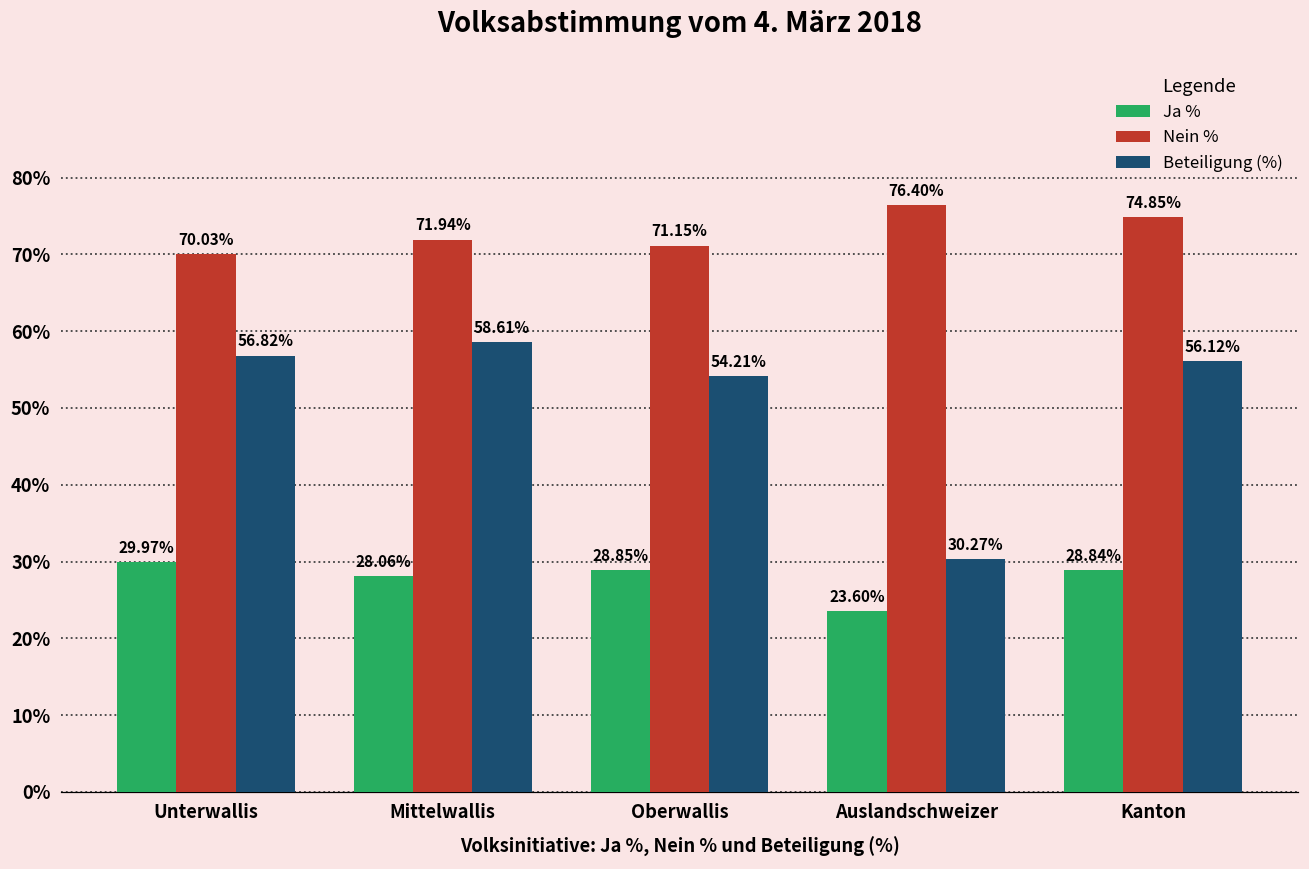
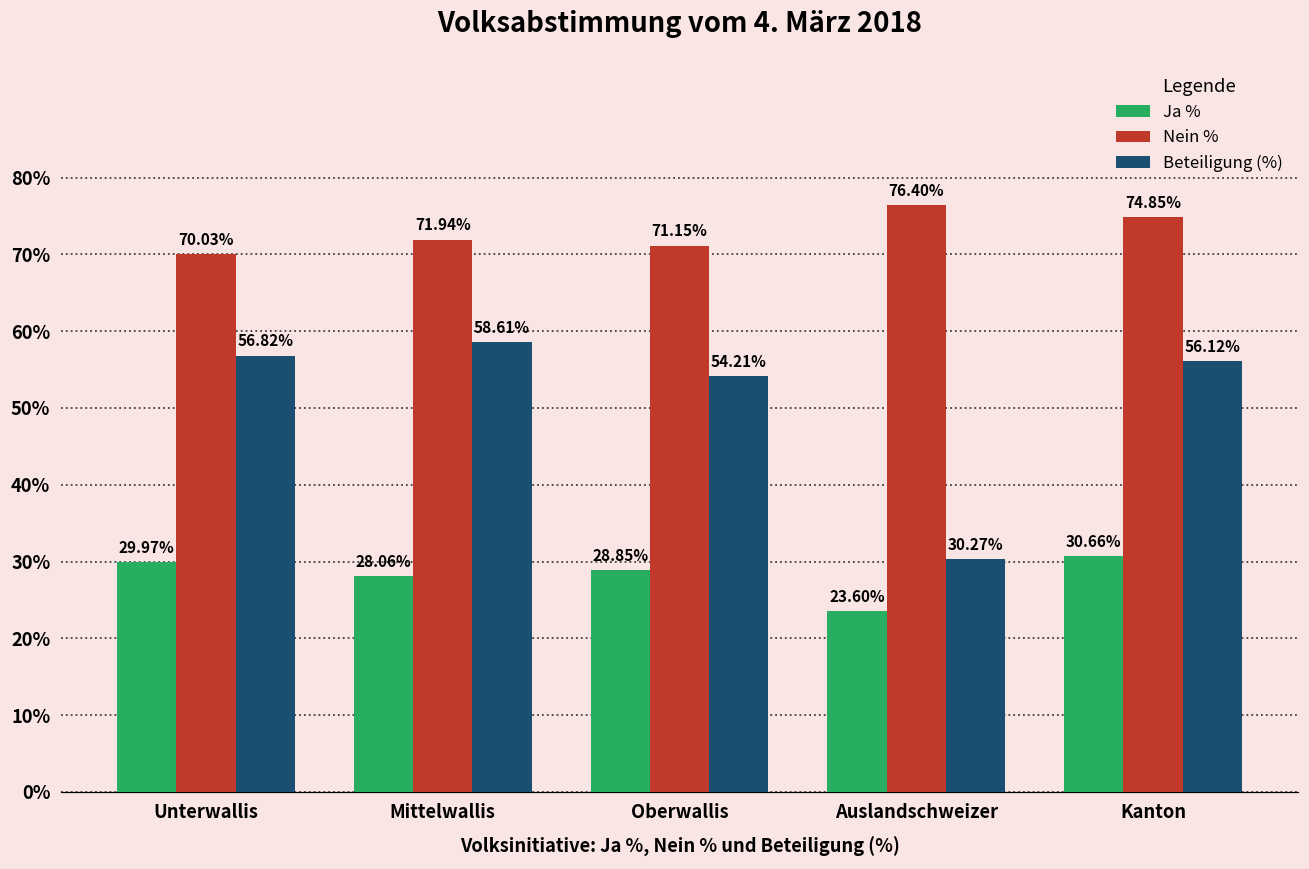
Ja %, Kanton: 28.84% -> 30.66%
